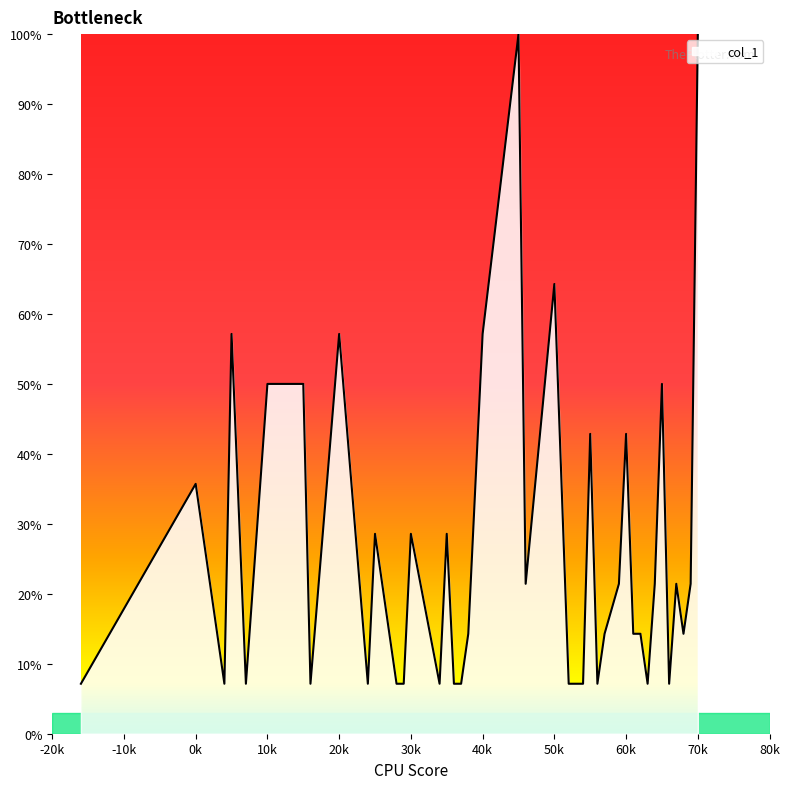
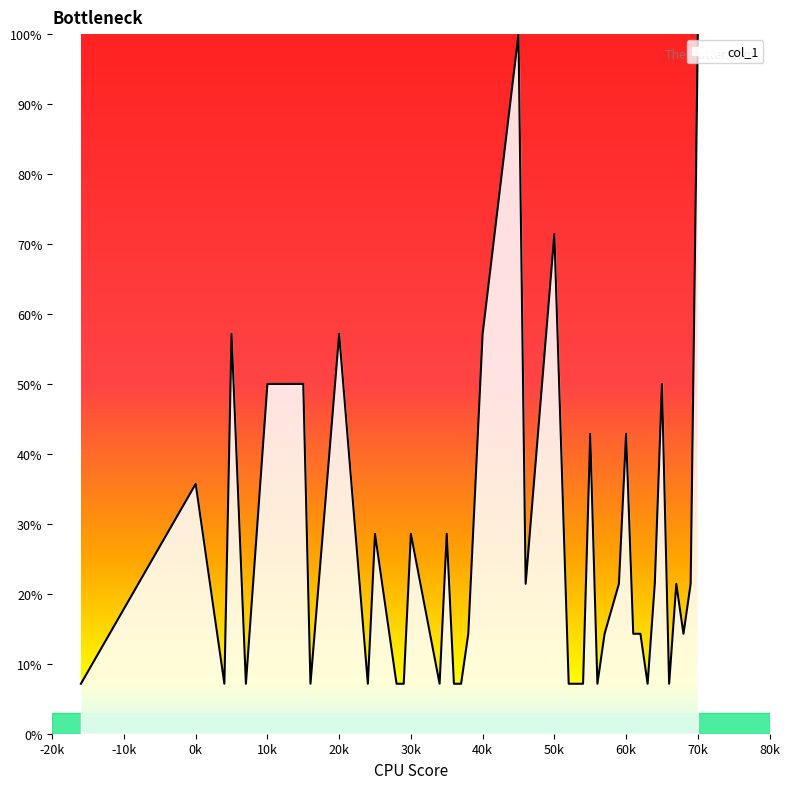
50k: 64% -> 71%
